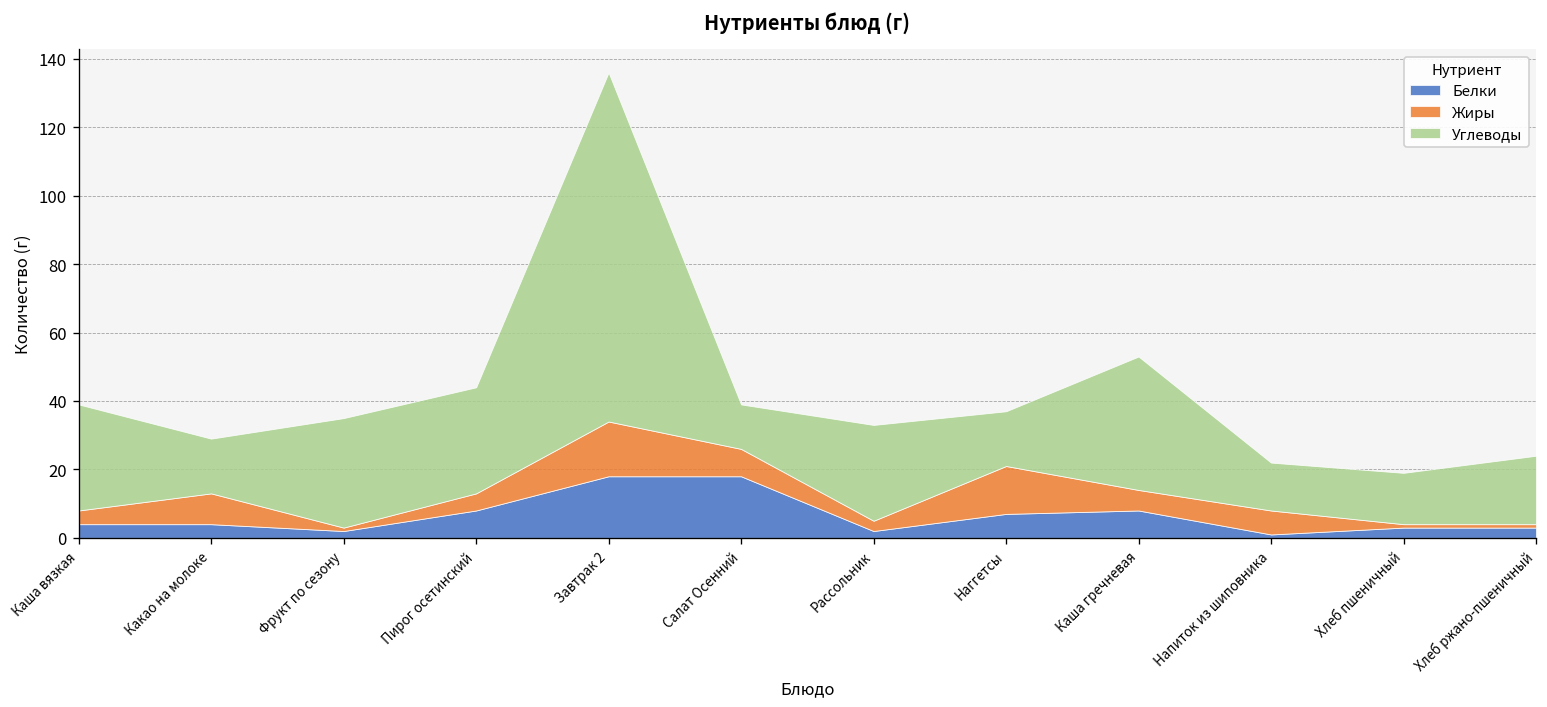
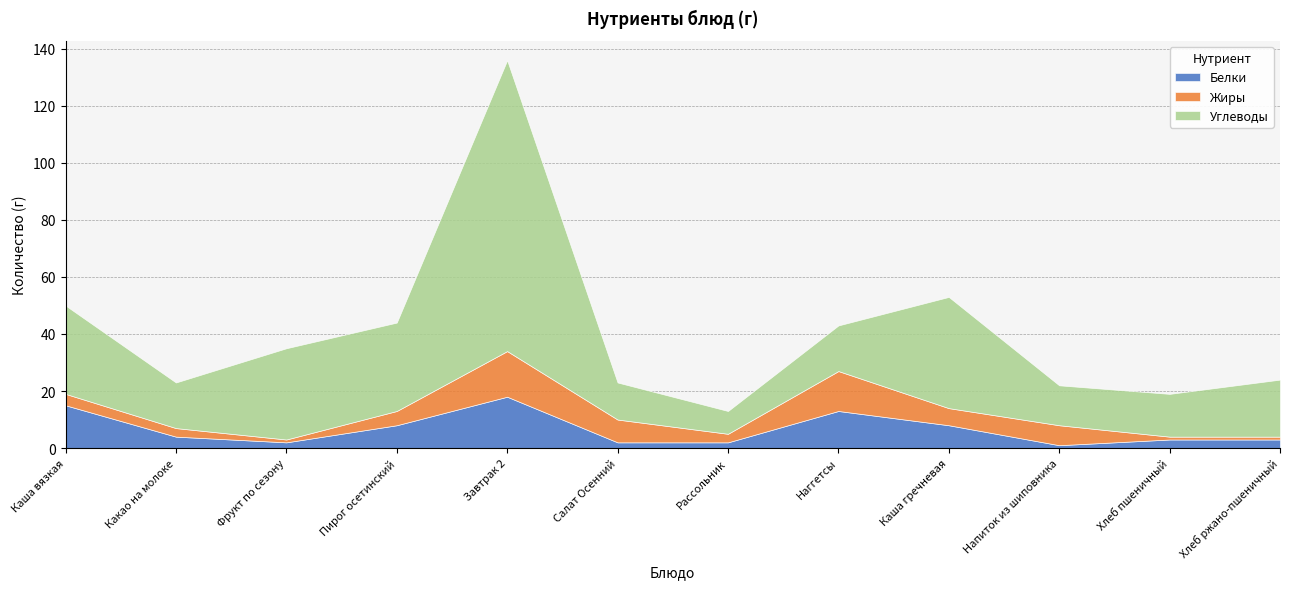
Белки, Каша вязкая: 4 -> 15
Жиры, Какао на молоке: 9 -> 3
Белки, Салат Осенний: 18 -> 2
Углеводы, Рассольник: 28 -> 8
Белки, Наггетсы: 7 -> 13
